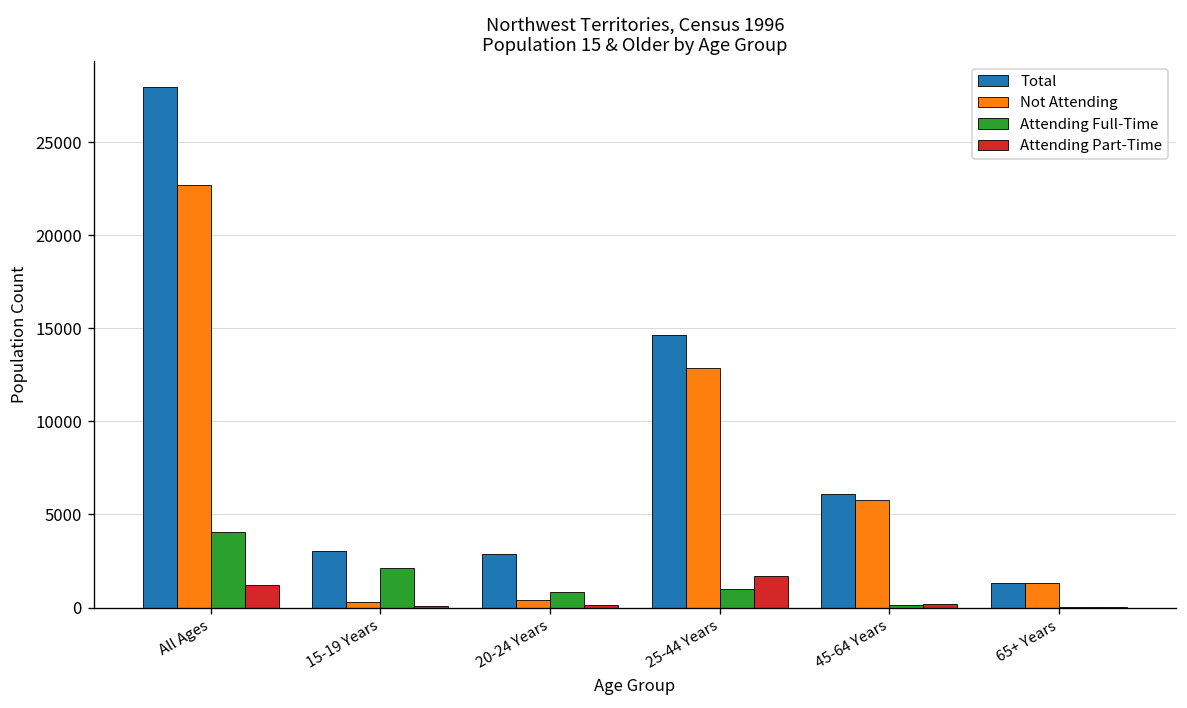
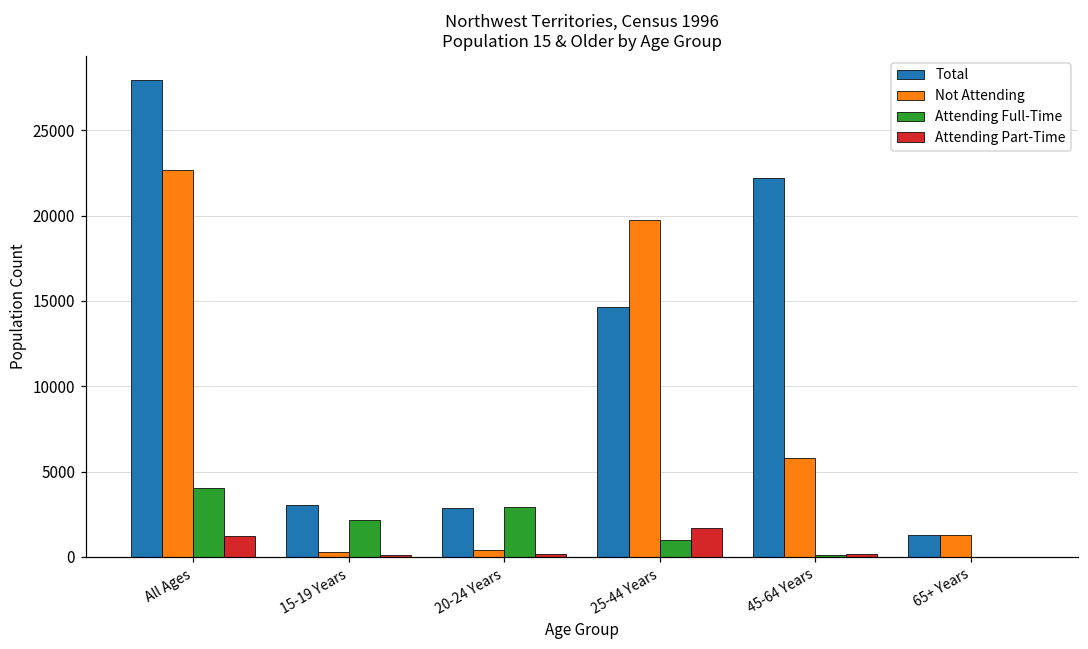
Attending Full-Time, 20-24 Years: 800 -> 3000
Not Attending, 25-44 Years: 12900 -> 19700
Total, 45-64 Years: 6100 -> 22200
